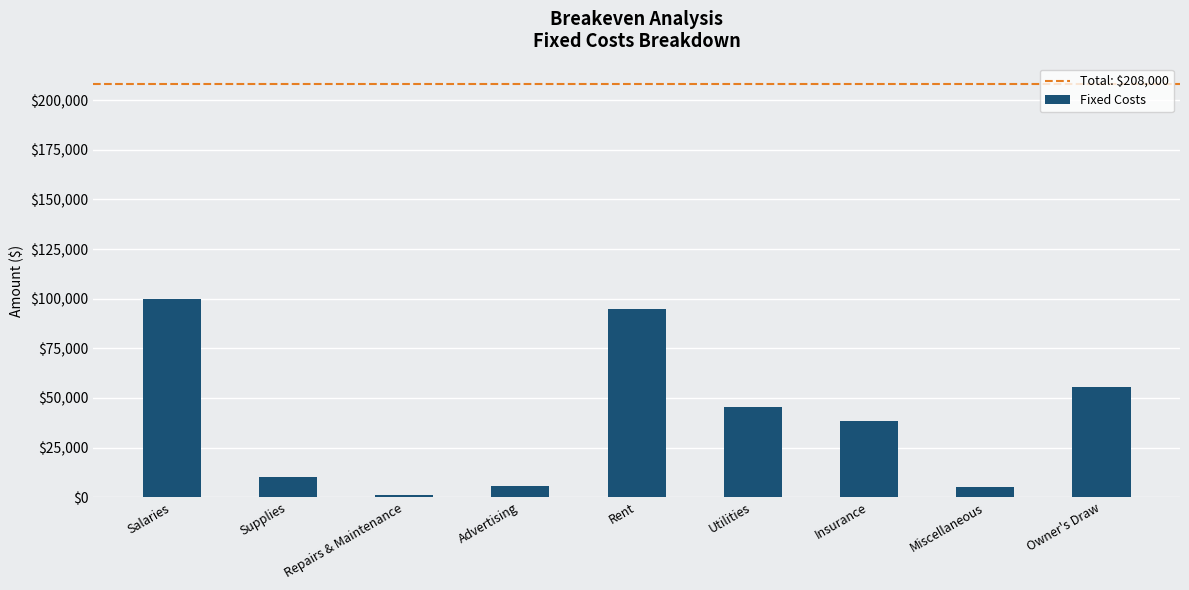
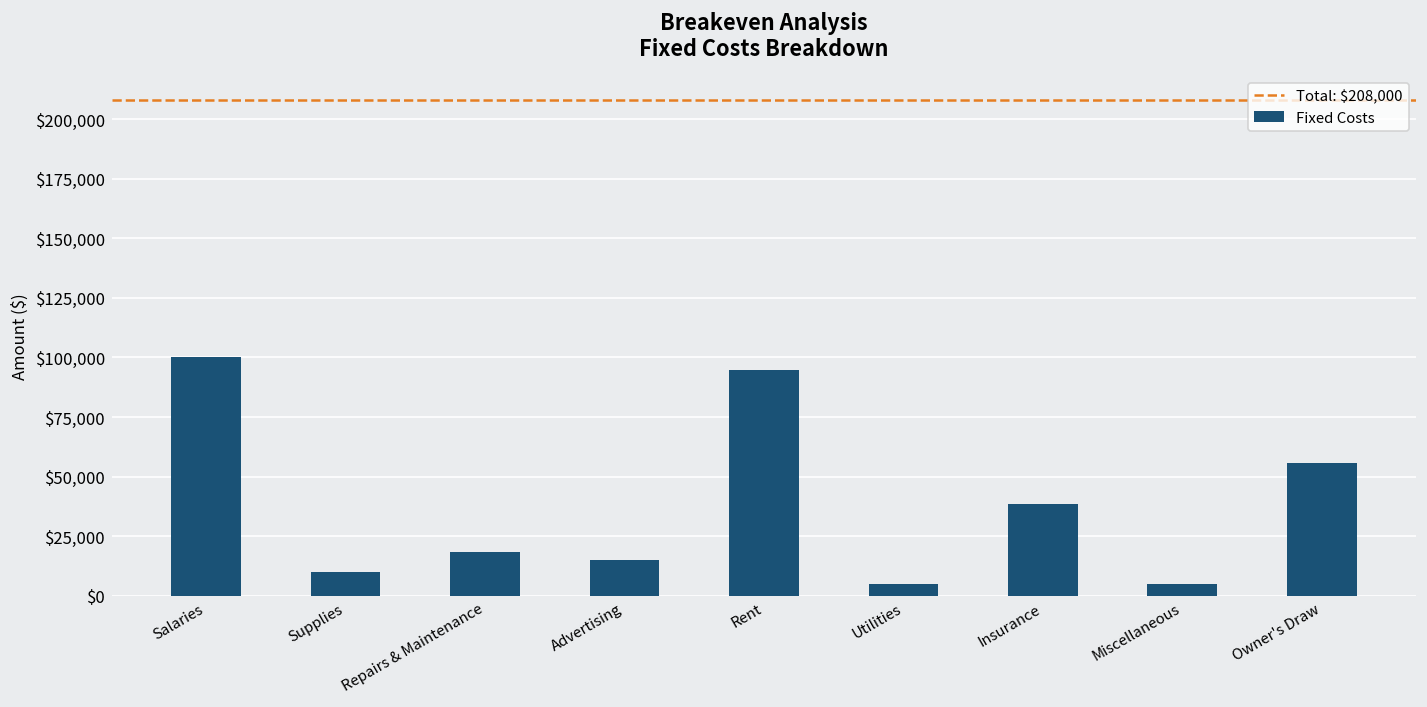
Repairs & Maintenance: $1,000 -> $18,000
Advertising: $6,000 -> $15,000
Utilities: $46,000 -> $5,000
